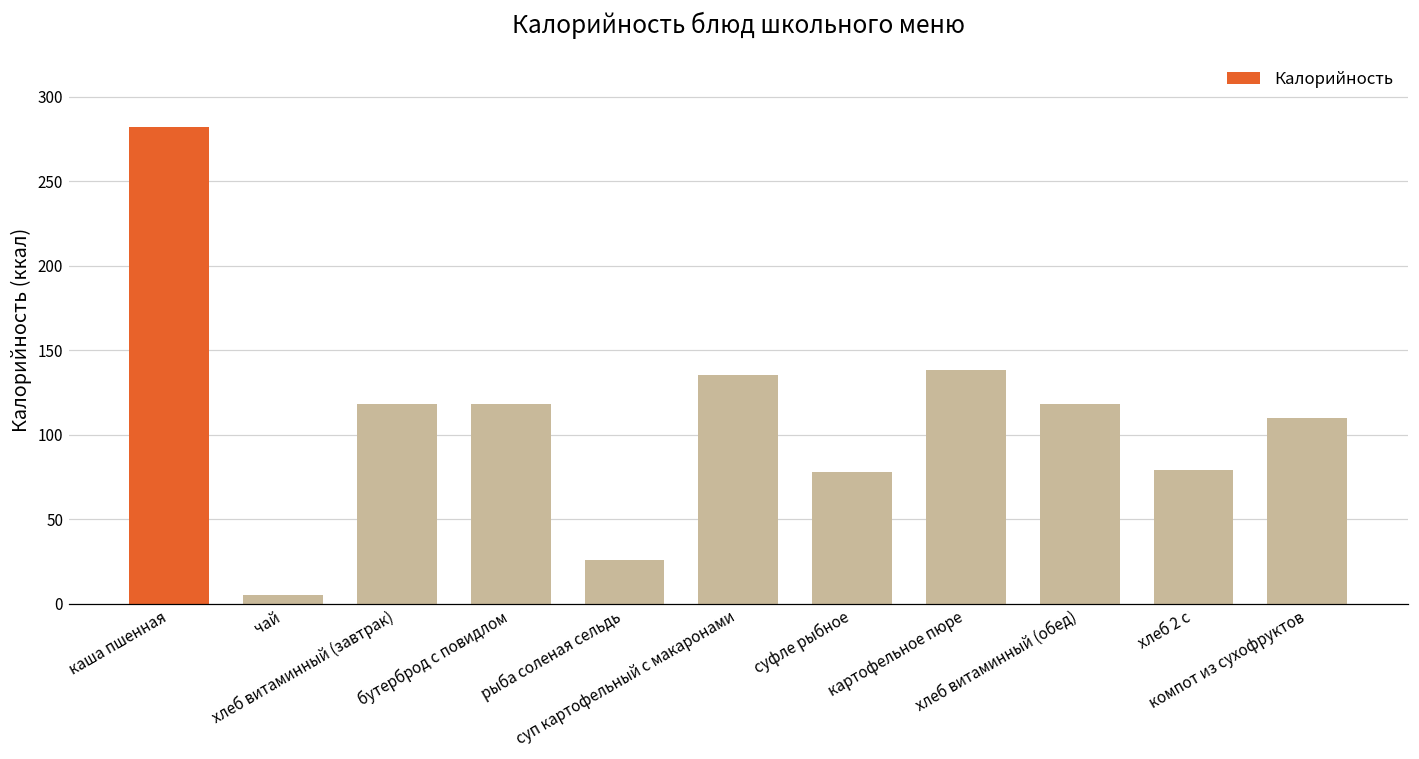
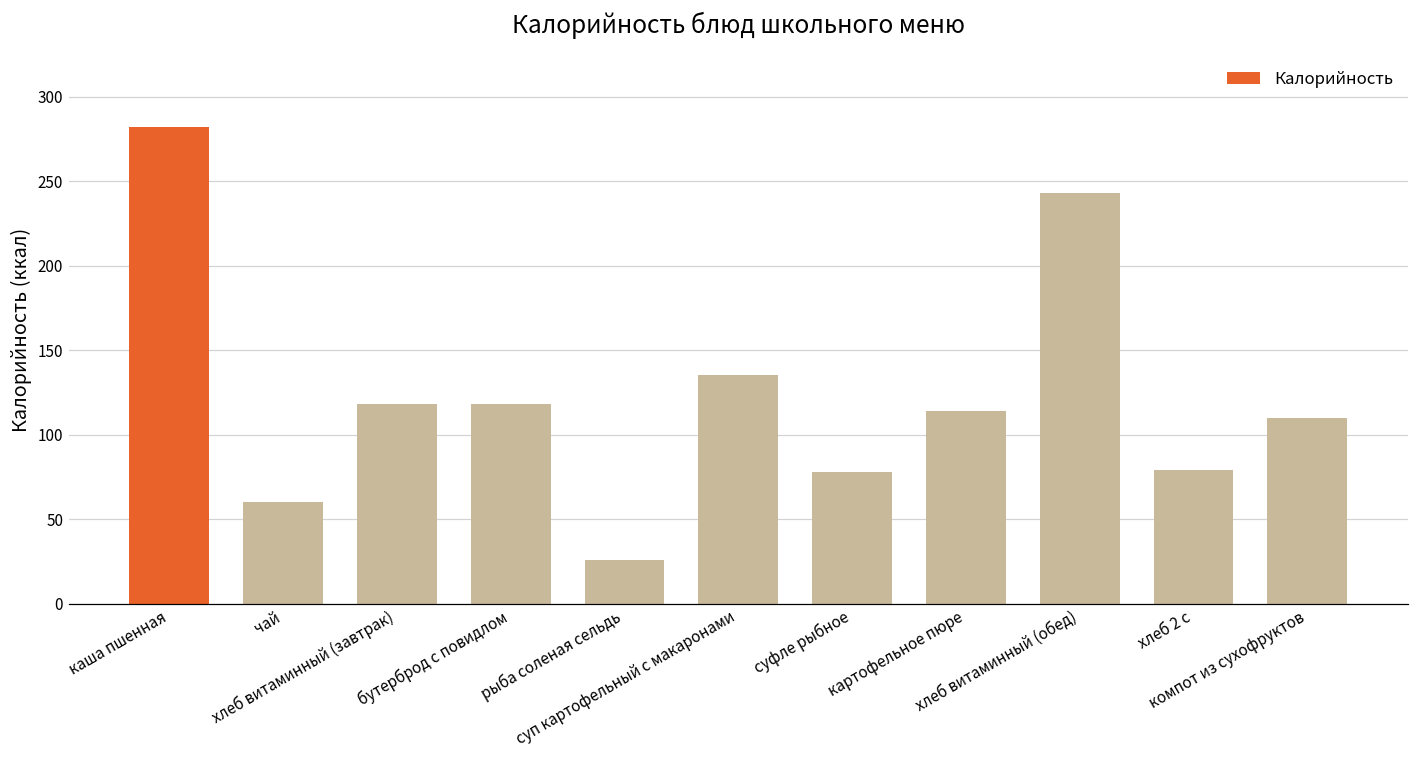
чай: 5 -> 60
картофельное пюре: 138 -> 114
хлеб витаминный (обед): 118 -> 243
